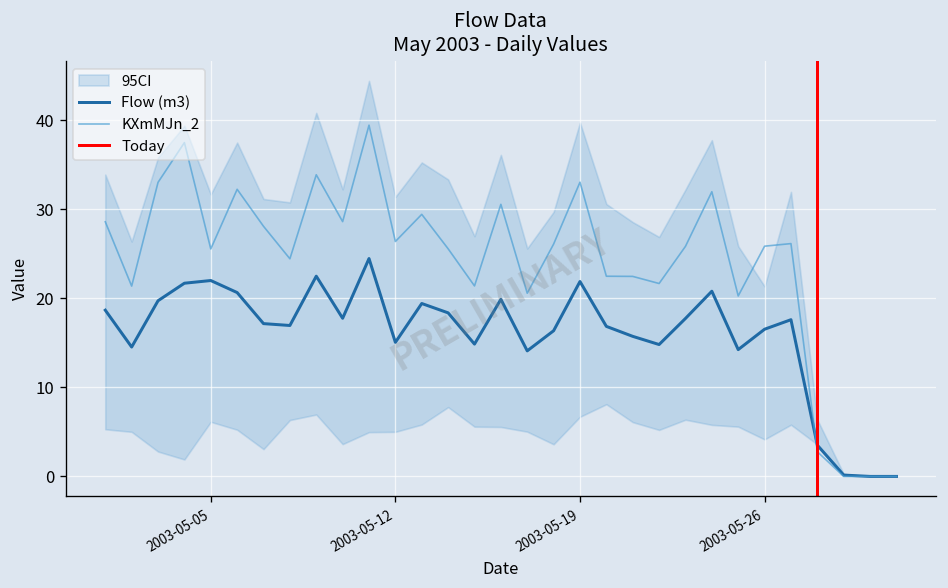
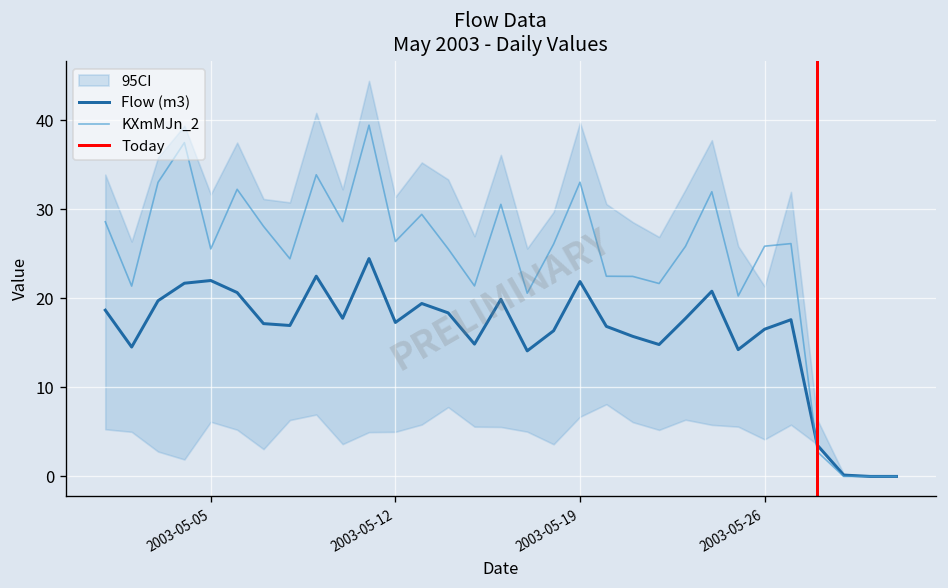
Flow (m3), 2003-05-12: 15 -> 17
